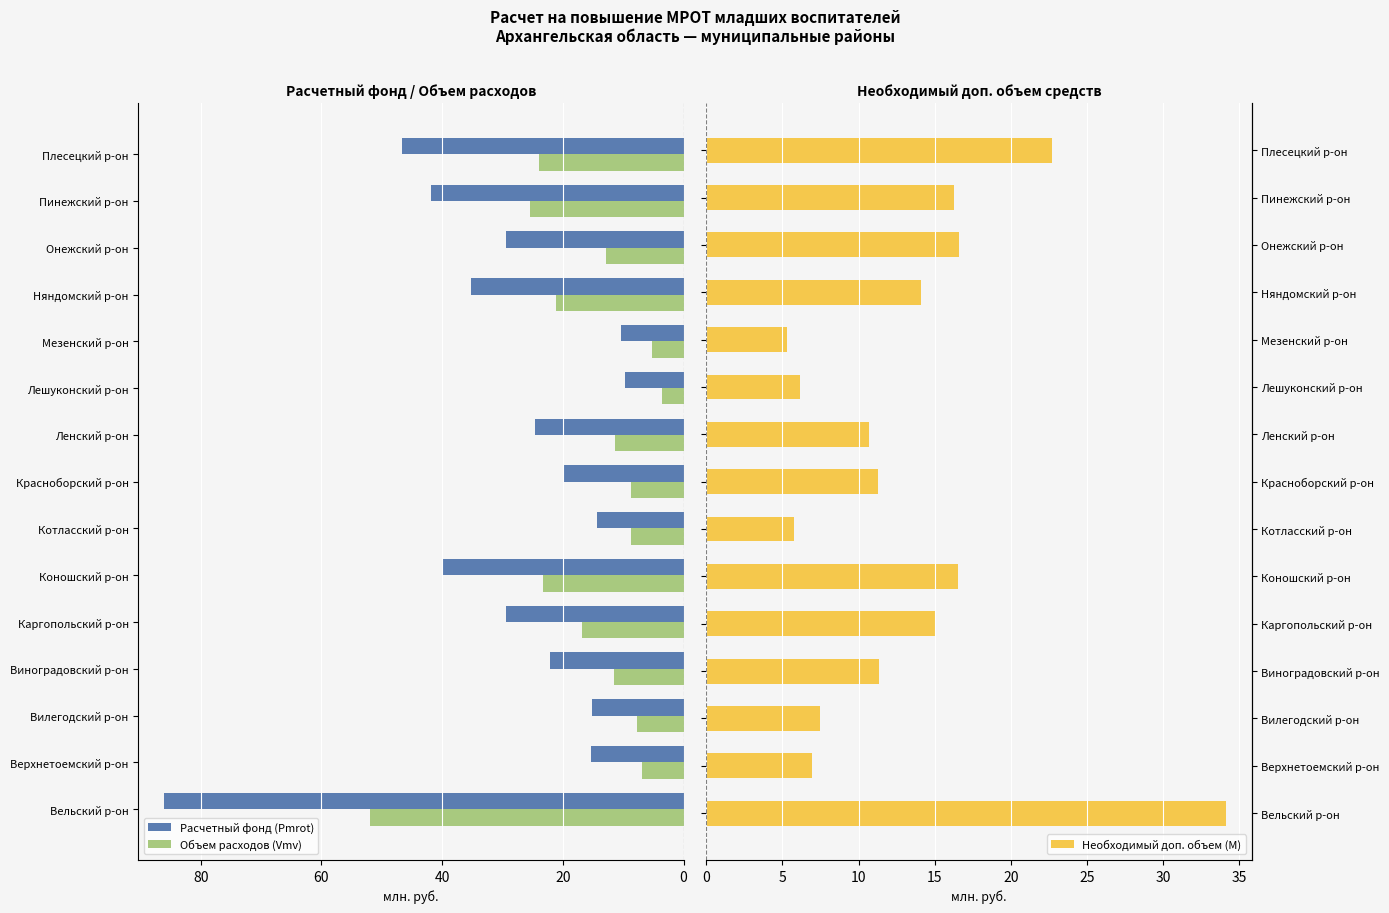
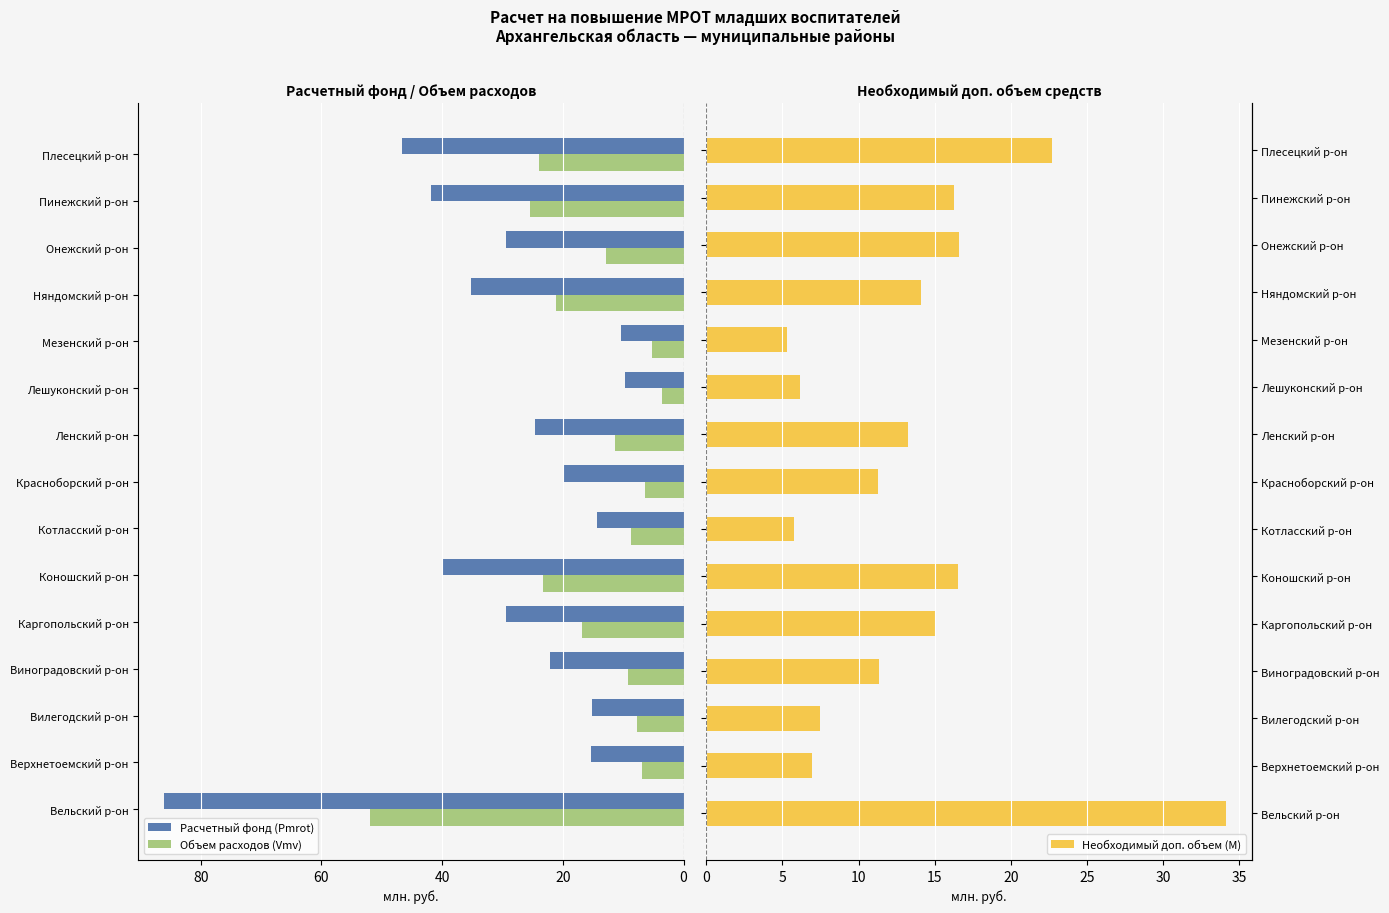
Расчетный фонд / Объем расходов, Объем расходов (Vmv), Красноборский р-он: 9 -> 6
Расчетный фонд / Объем расходов, Объем расходов (Vmv), Виноградовский р-он: 12 -> 9
Необходимый доп. объем средств, Ленский р-он: 10.7 -> 13.2
